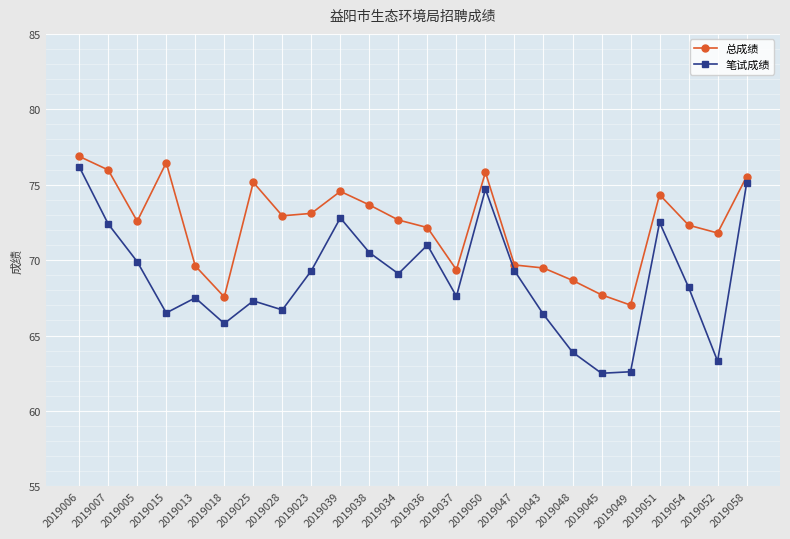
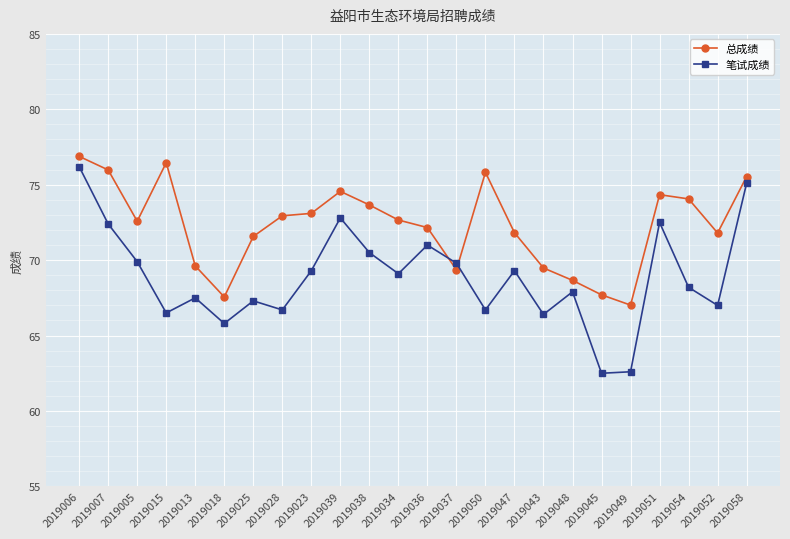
总成绩, 2019025: 75.2 -> 71.6
笔试成绩, 2019037: 67.6 -> 69.8
笔试成绩, 2019050: 74.7 -> 66.7
总成绩, 2019047: 69.7 -> 71.8
笔试成绩, 2019048: 63.9 -> 67.9
总成绩, 2019054: 72.3 -> 74.1
笔试成绩, 2019052: 63.3 -> 67.0
